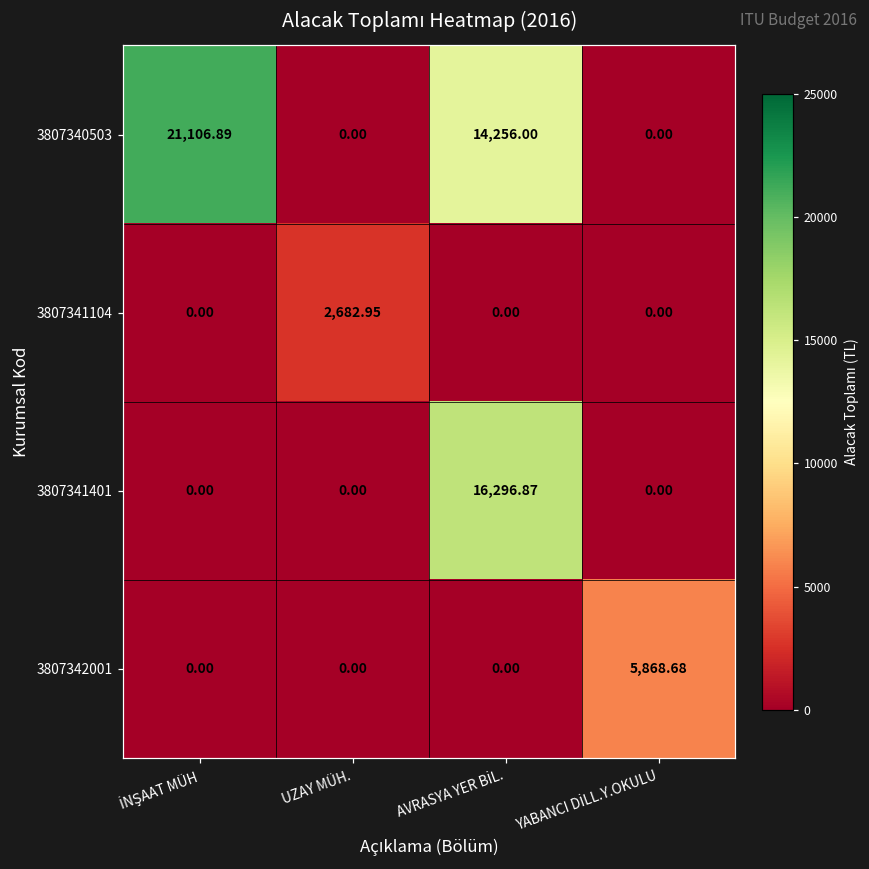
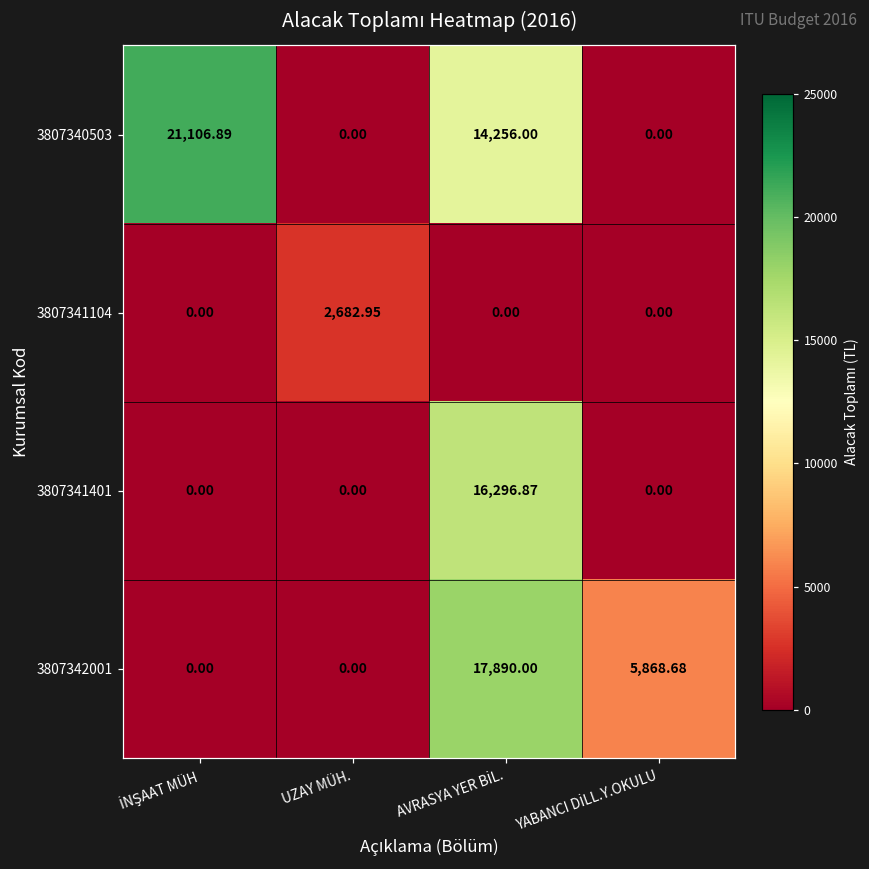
3807342001, AVRASYA YER BİL.: 0.00 -> 17,890.00
